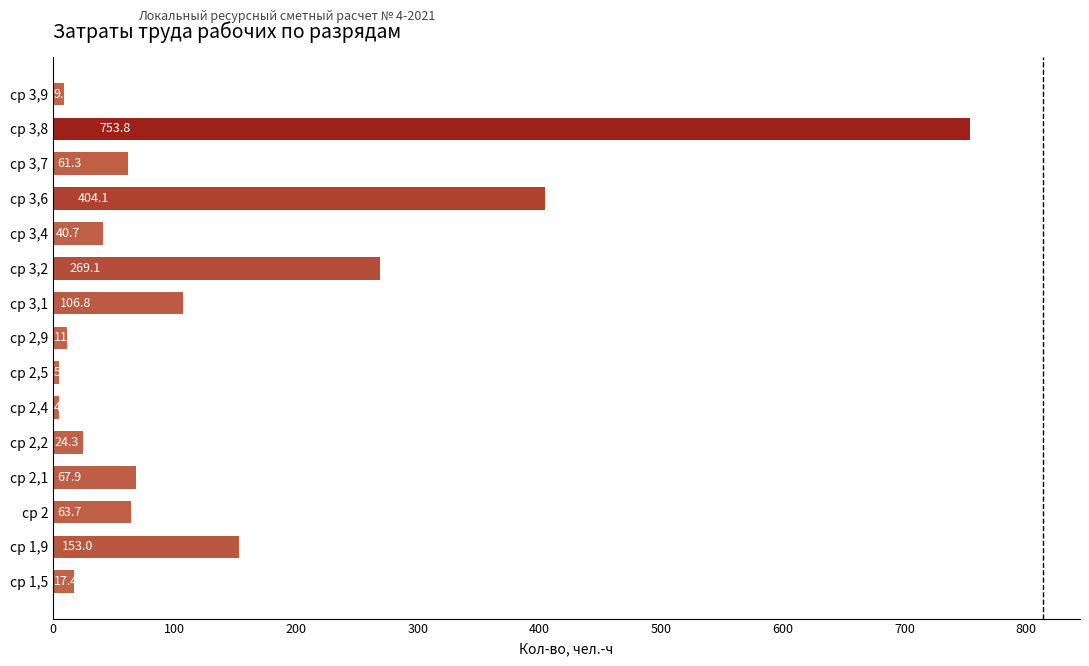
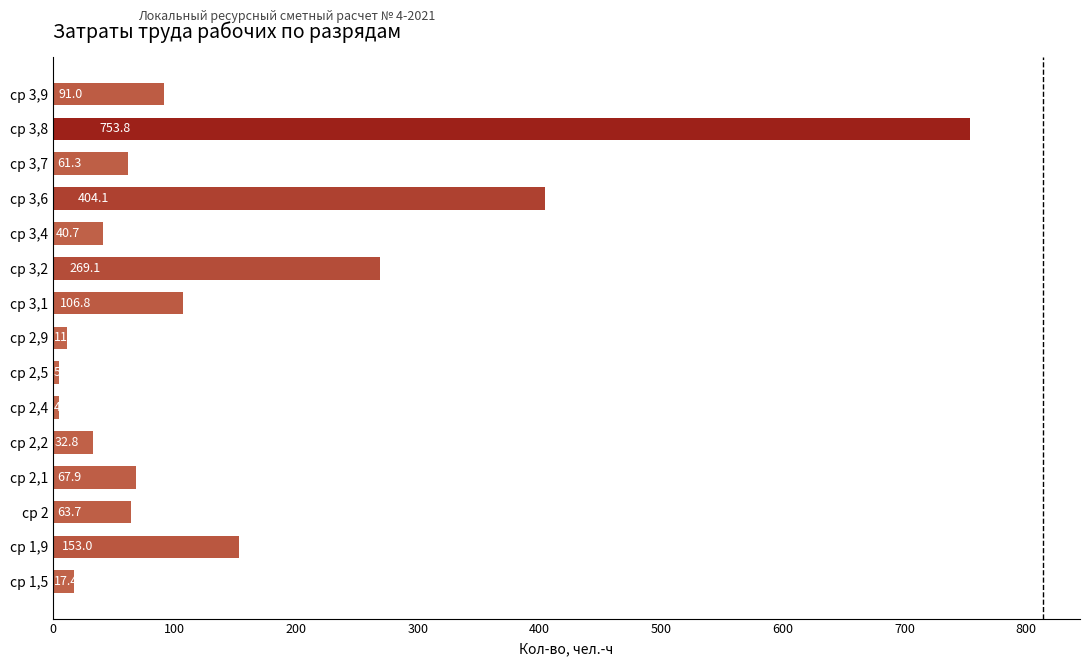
ср 3,9: 9.2 -> 91.0
ср 2,2: 24.3 -> 32.8
